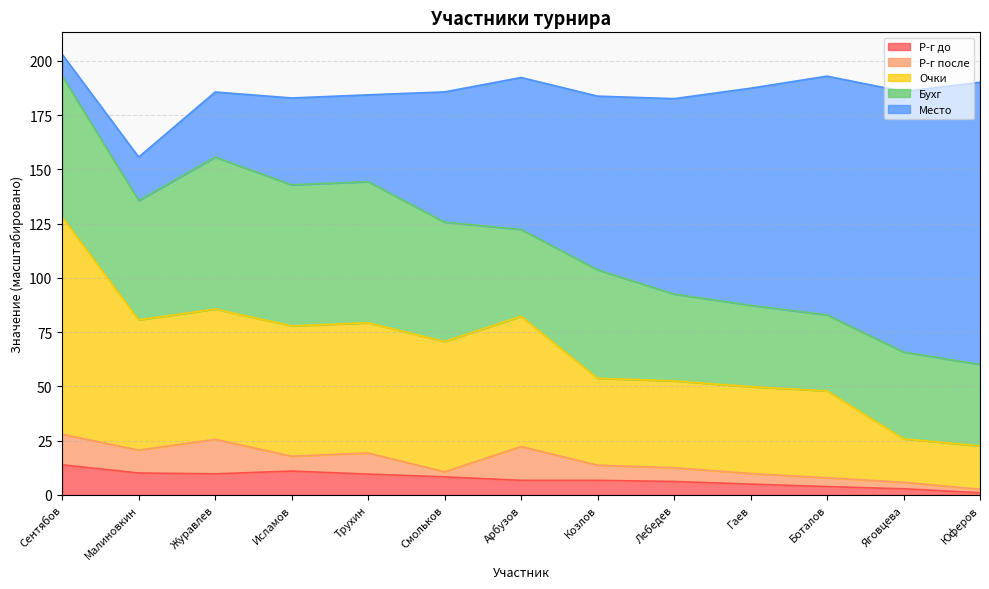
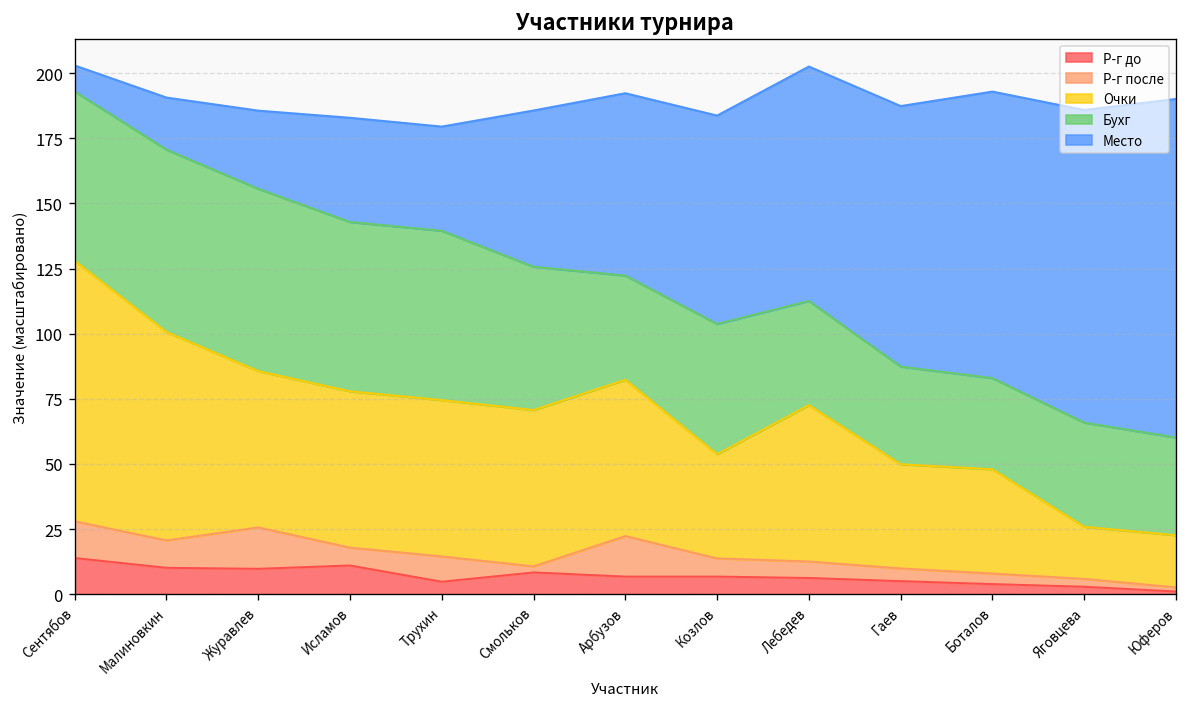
Очки, Малиновкин: 60 -> 80
Бухг, Малиновкин: 55 -> 70
Р-г до, Трухин: 10 -> 5
Очки, Лебедев: 40 -> 60
